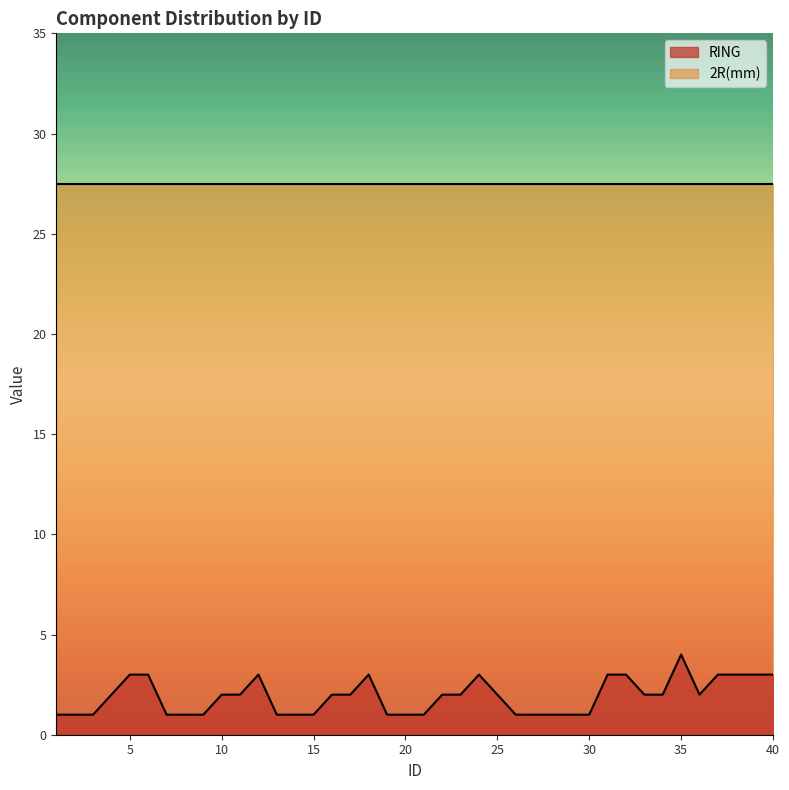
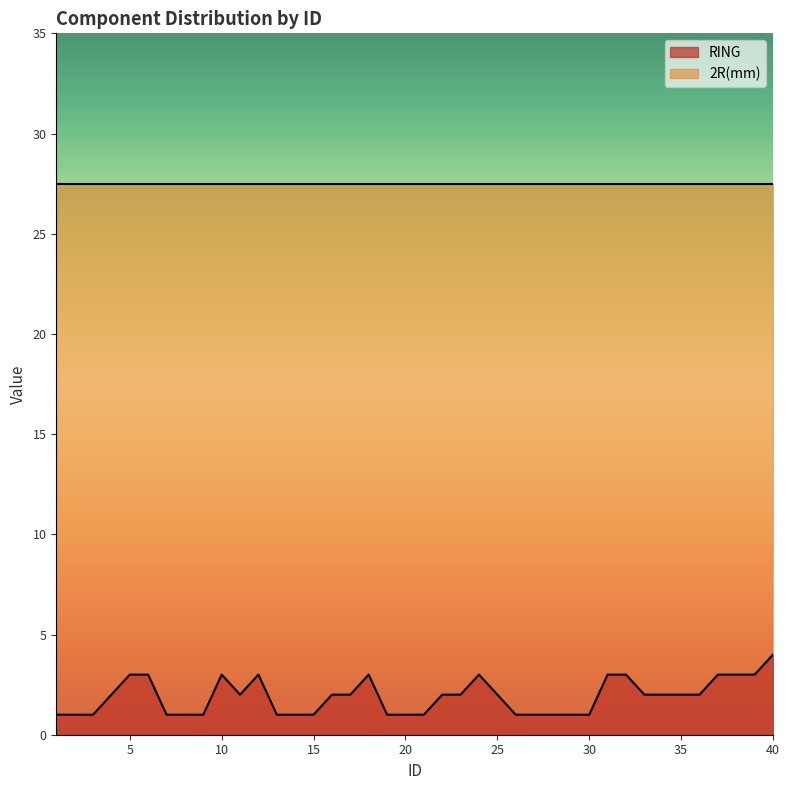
RING, 10: 2 -> 3
RING, 35: 4 -> 2
RING, 40: 3 -> 4
